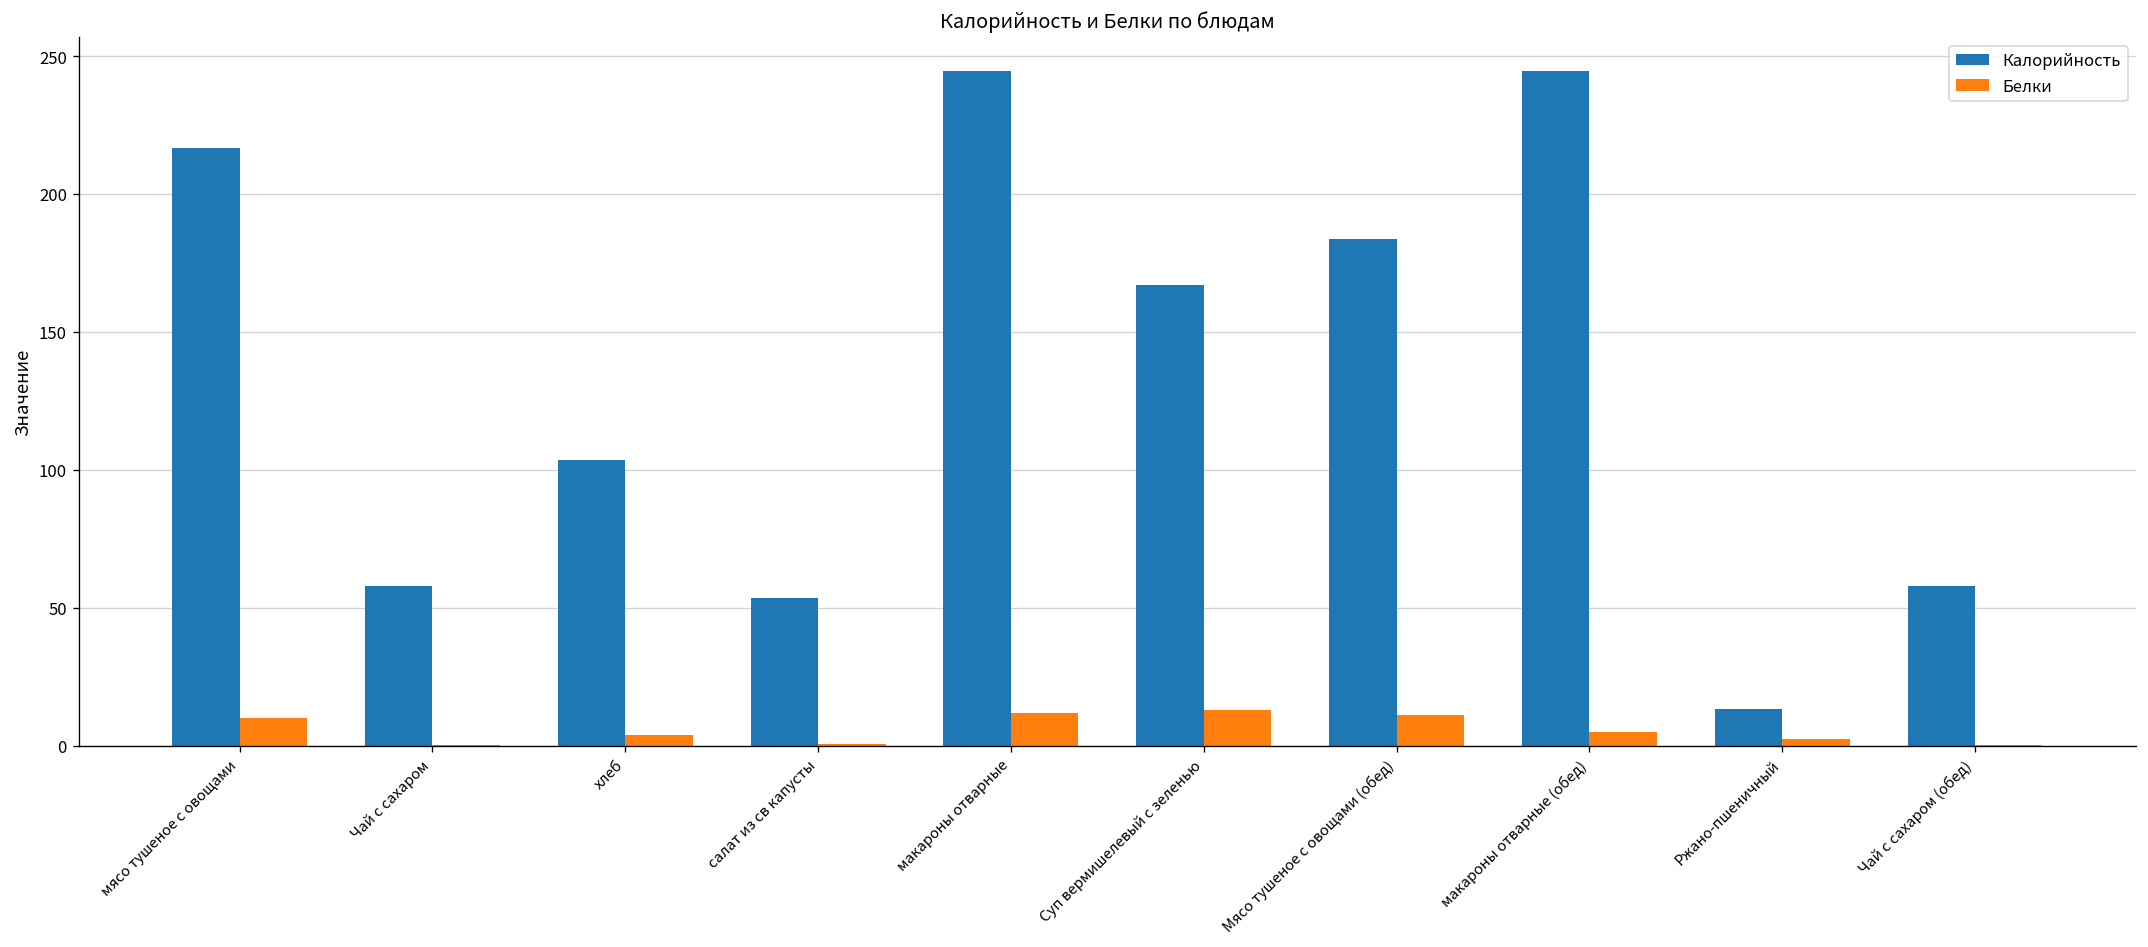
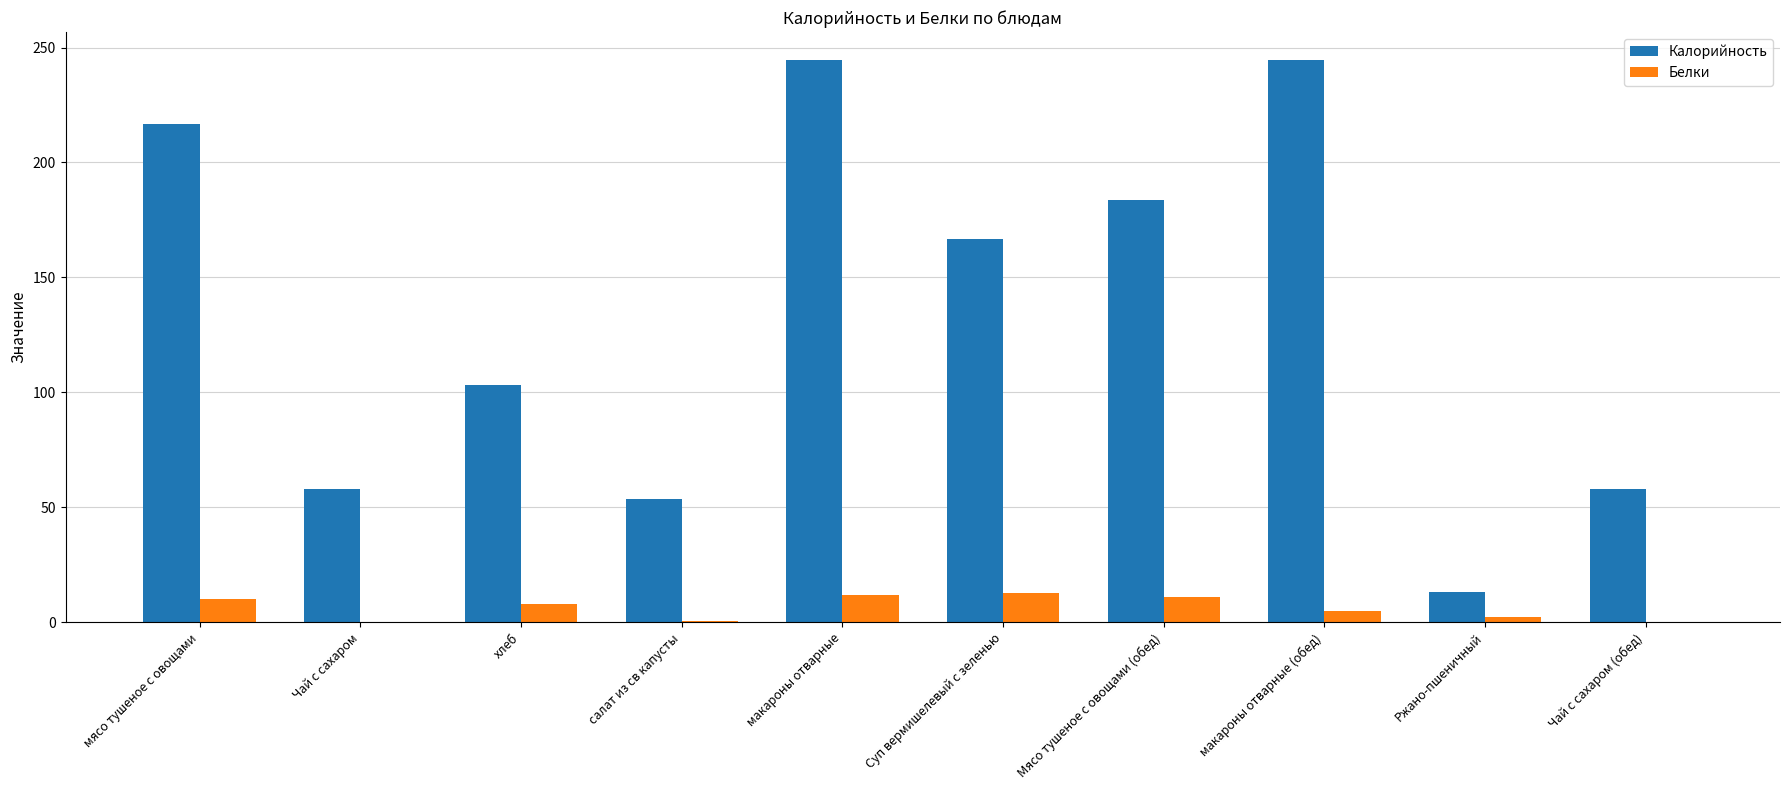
Белки, хлеб: 4 -> 8
